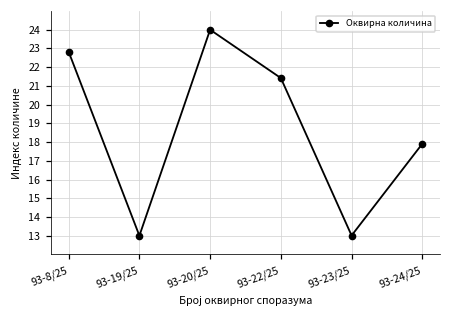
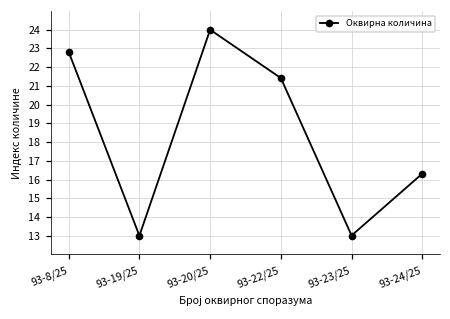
93-24/25: 17.9 -> 16.3
